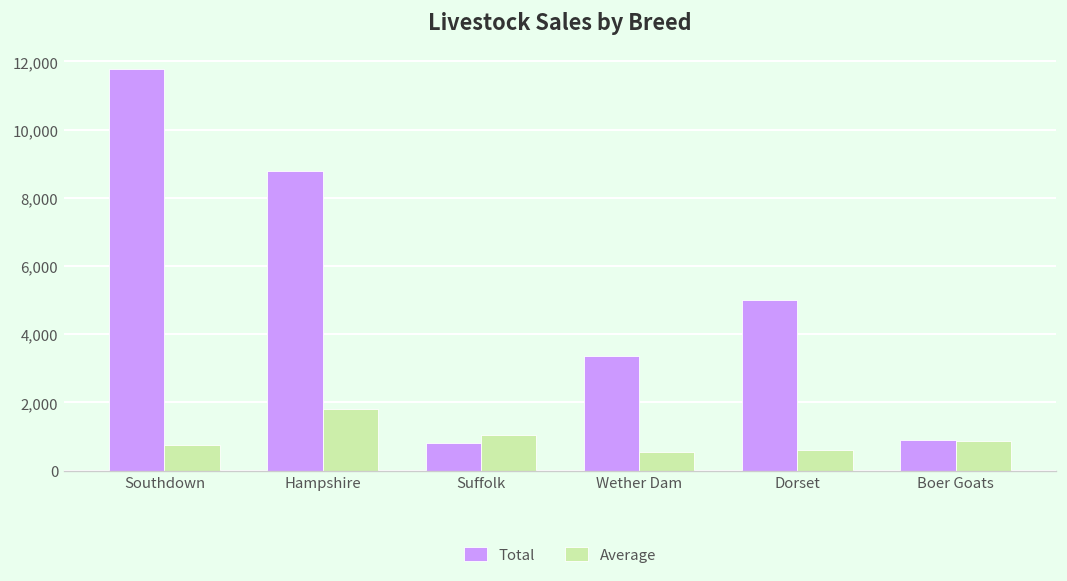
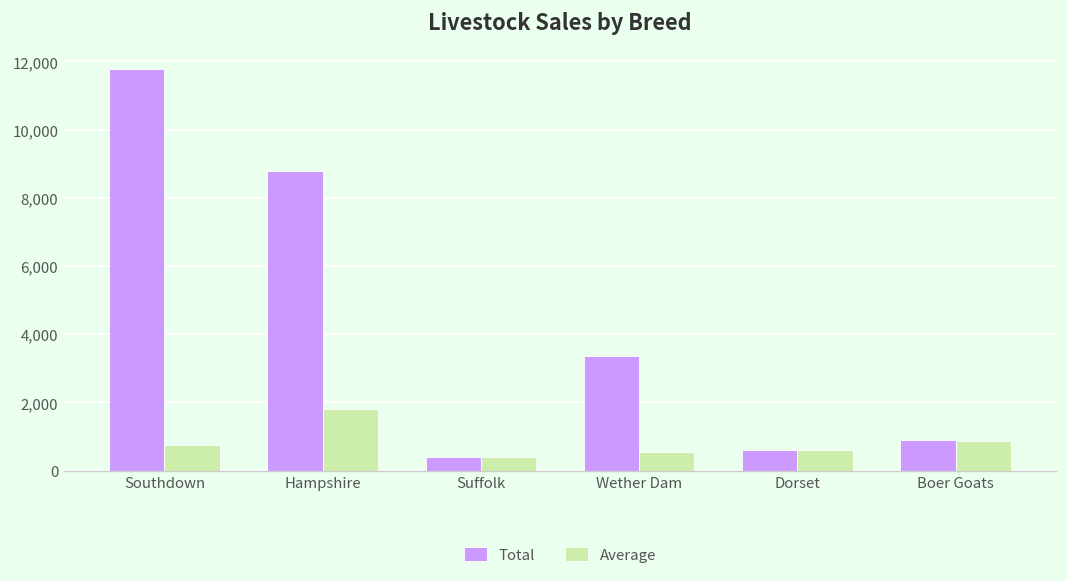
Total, Suffolk: 800 -> 400
Average, Suffolk: 1,000 -> 400
Total, Dorset: 5,000 -> 600
